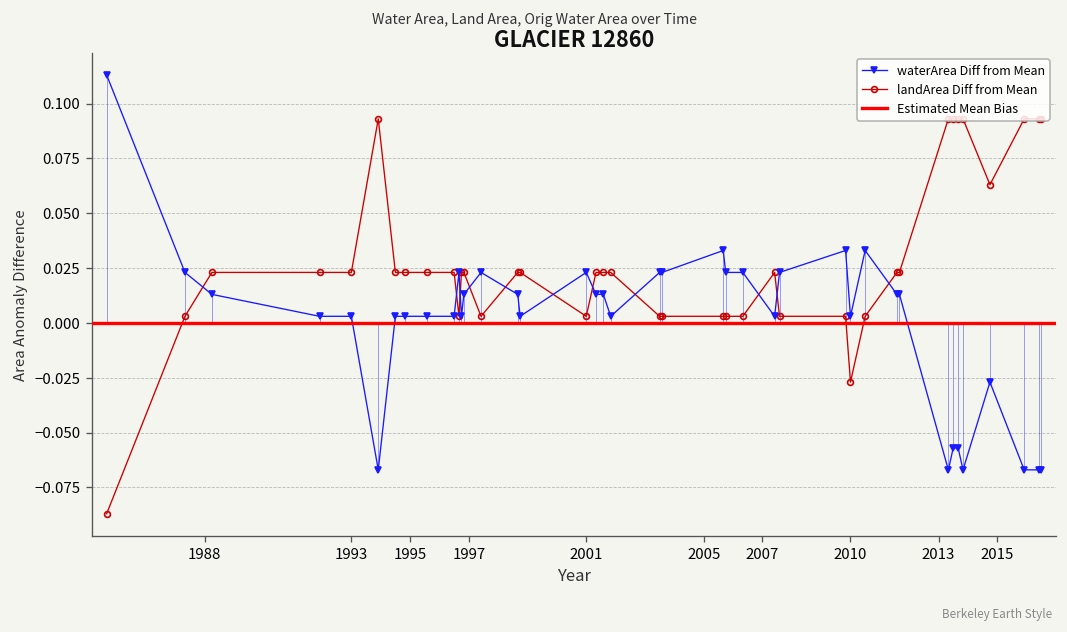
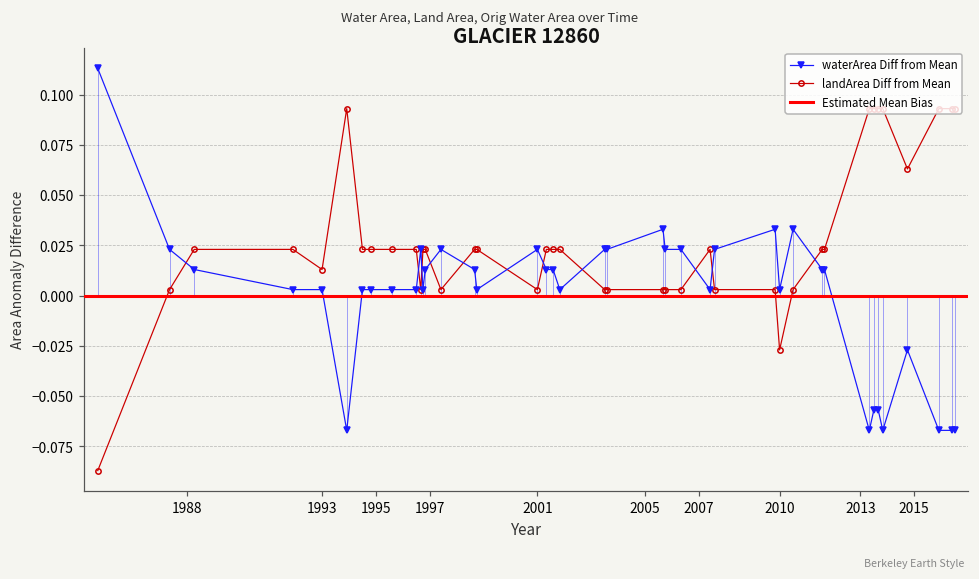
landArea Diff from Mean, 1993: 0.023 -> 0.013
